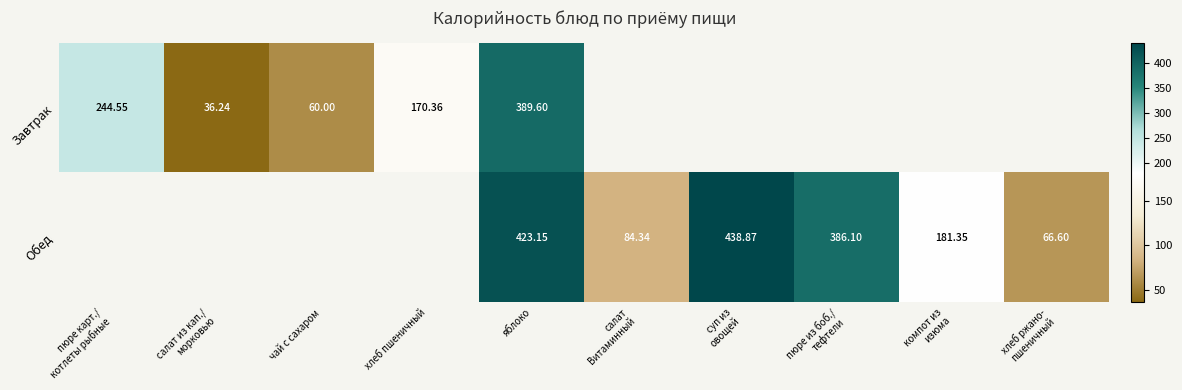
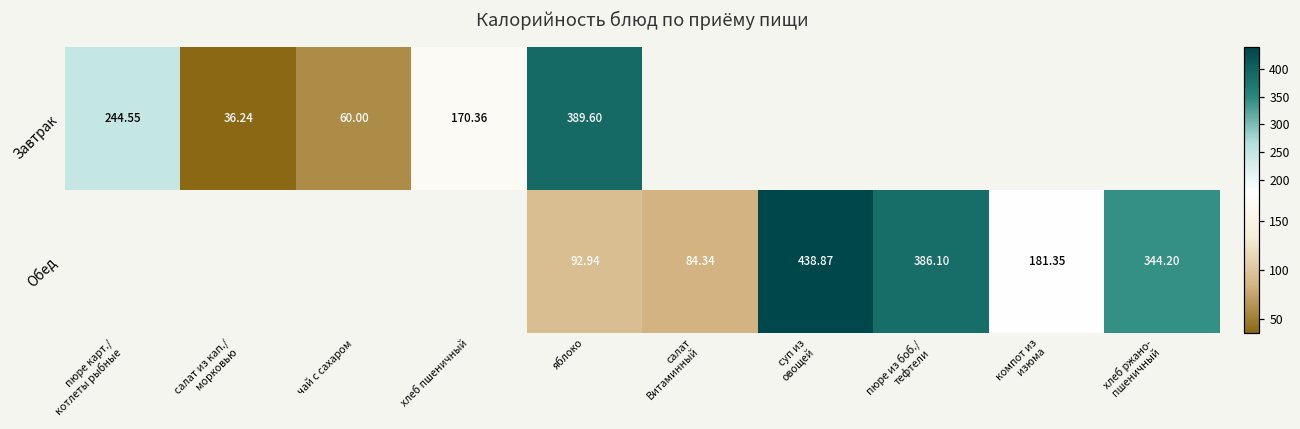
Обед, яблоко: 423.15 -> 92.94
Обед, хлеб ржано- пшеничный: 66.60 -> 344.20
